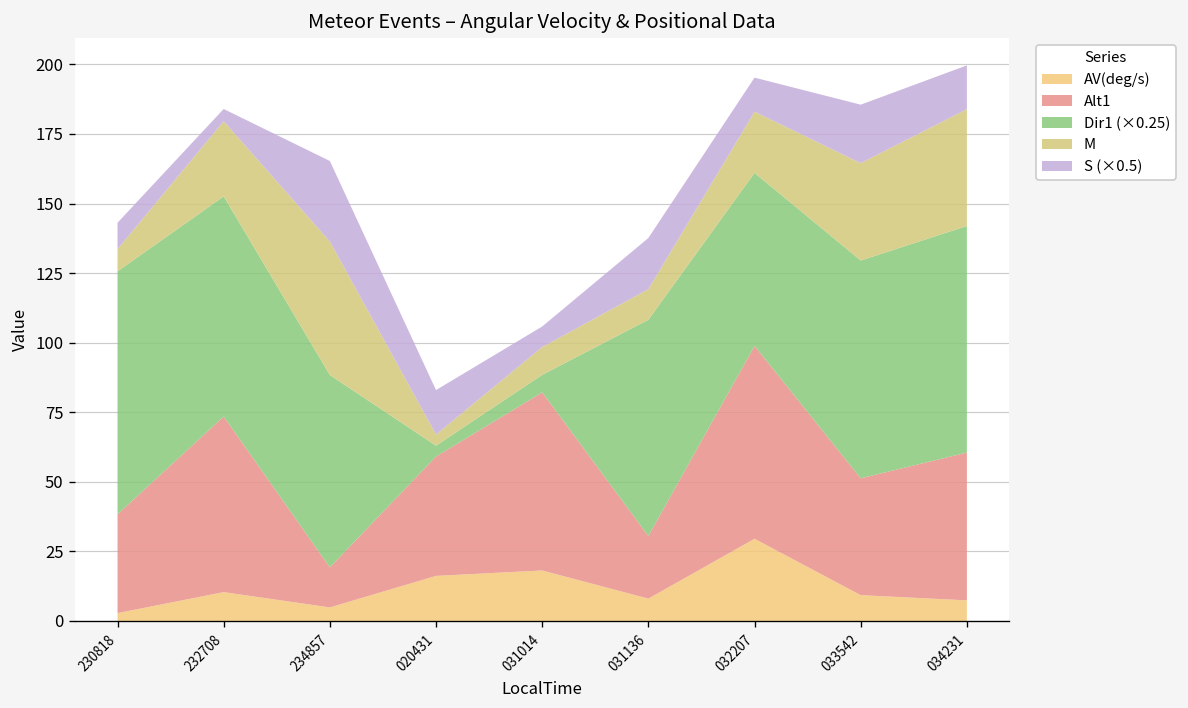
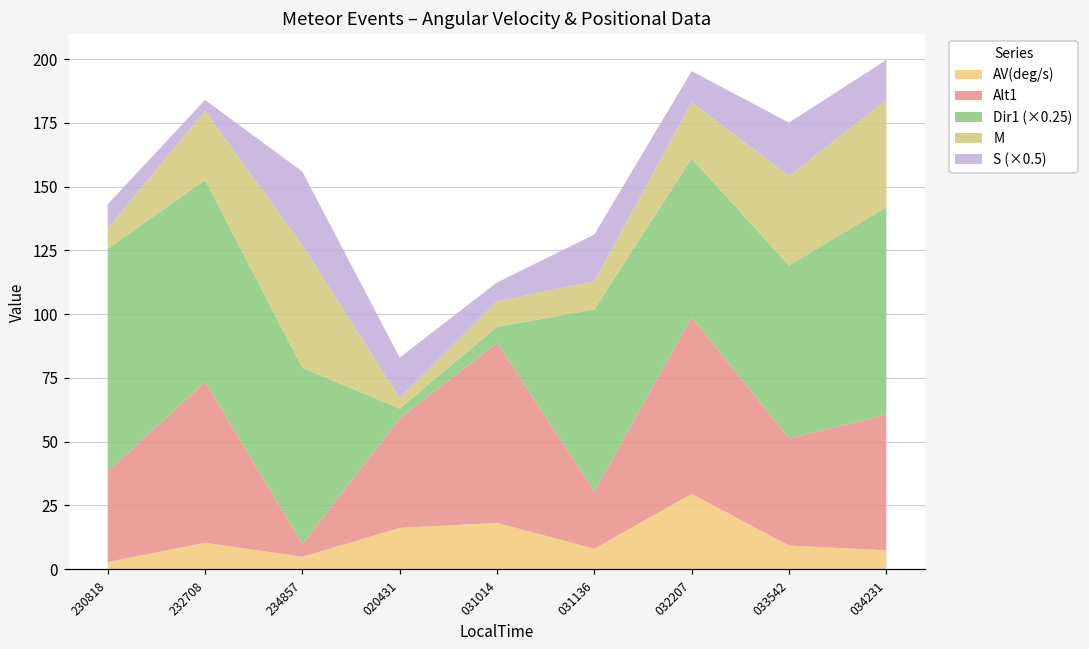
Alt1, 234857: 14 -> 5
Alt1, 031014: 64 -> 71
Dir1 (×0.25), 031136: 78 -> 71
Dir1 (×0.25), 033542: 78 -> 68
